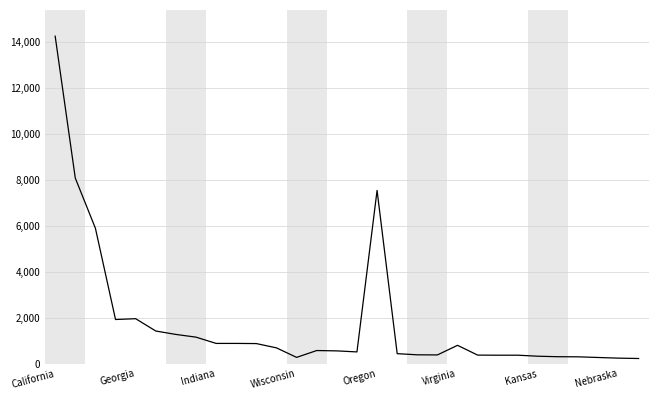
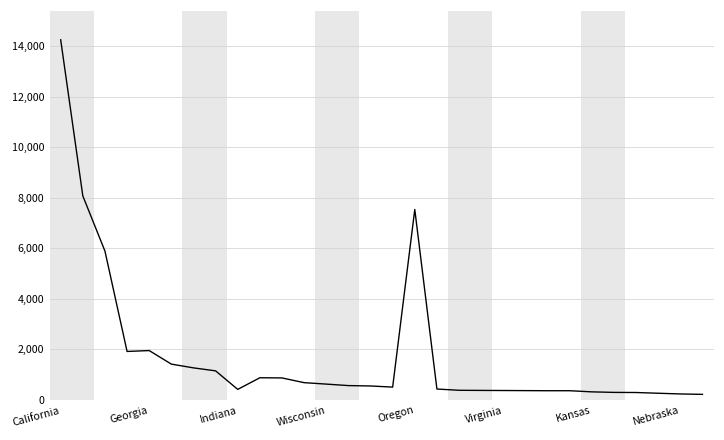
Indiana: 900 -> 400
Wisconsin: 300 -> 600
Virginia: 800 -> 400
